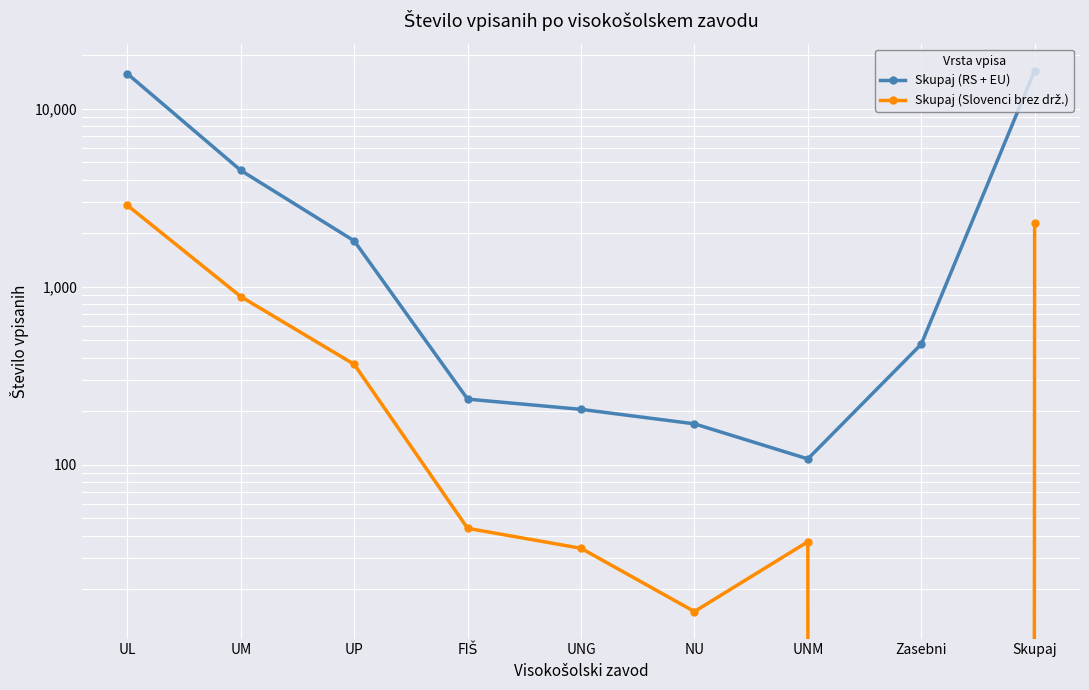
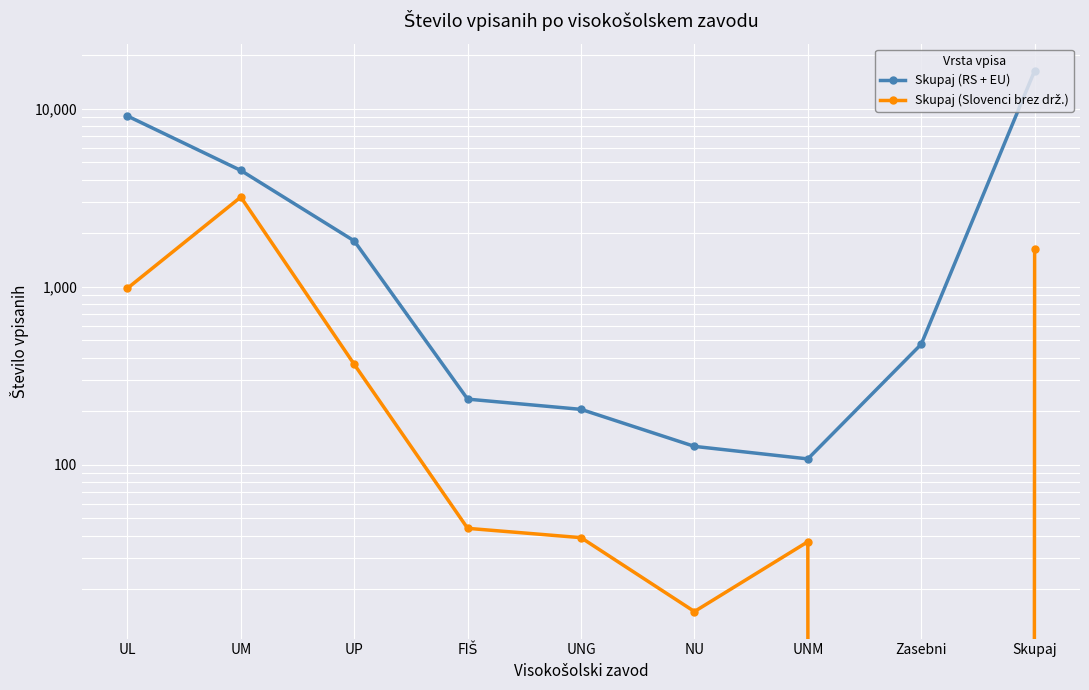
Skupaj (RS + EU), UL: 16,000 -> 9,000
Skupaj (Slovenci brez drž.), UL: 2,900 -> 1,000
Skupaj (Slovenci brez drž.), UM: 900 -> 3,200
Skupaj (Slovenci brez drž.), UNG: 34 -> 39
Skupaj (RS + EU), NU: 170 -> 130
Skupaj (Slovenci brez drž.), Skupaj: 2,300 -> 1,600
